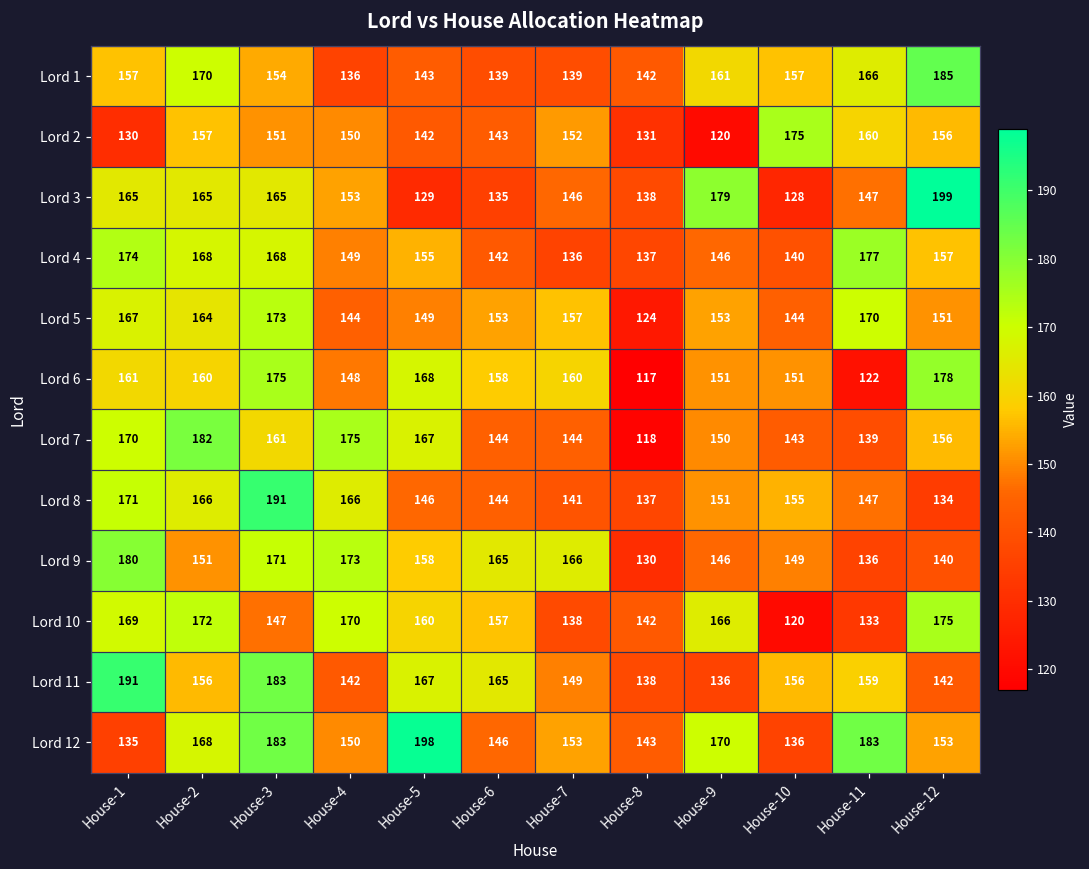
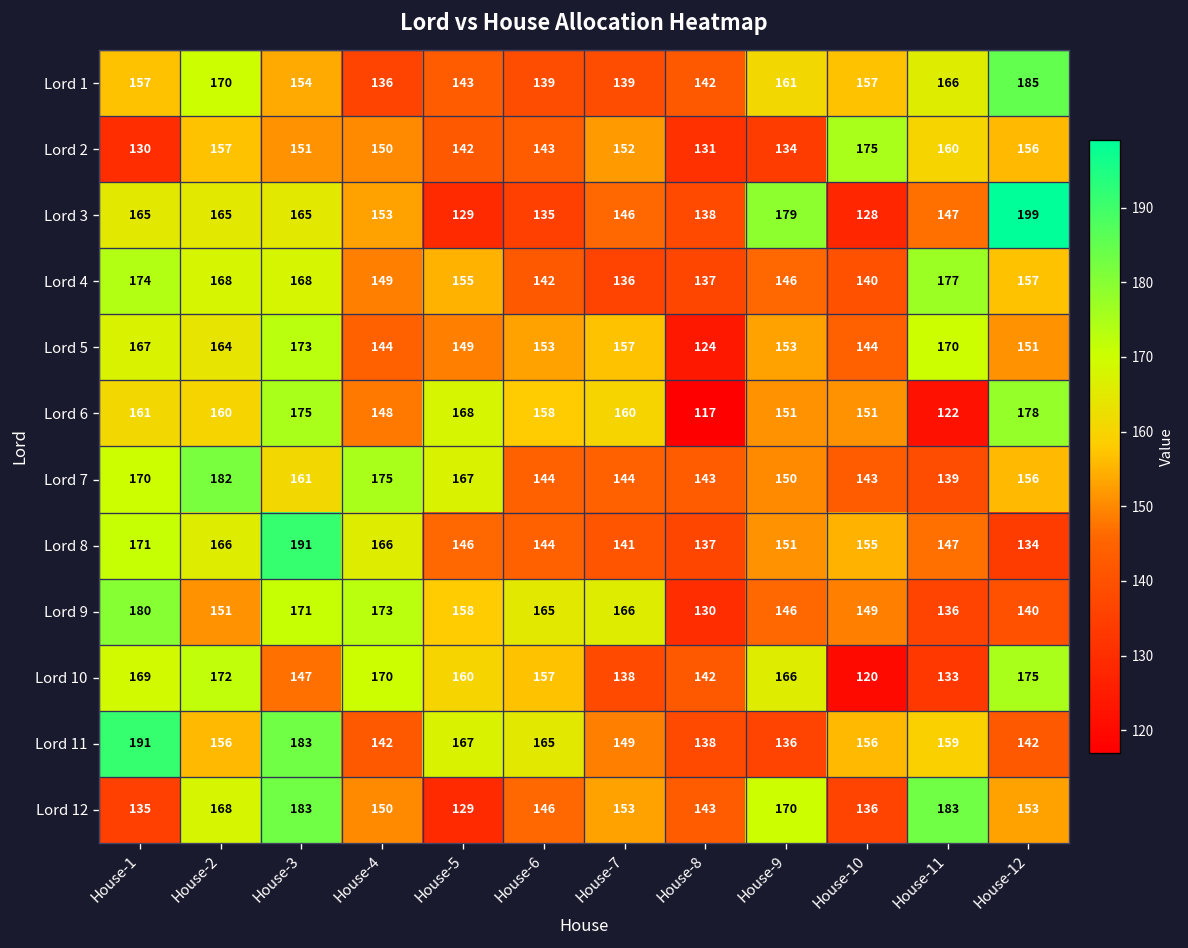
Lord 2, House-9: 120 -> 134
Lord 7, House-8: 118 -> 143
Lord 12, House-5: 198 -> 129
